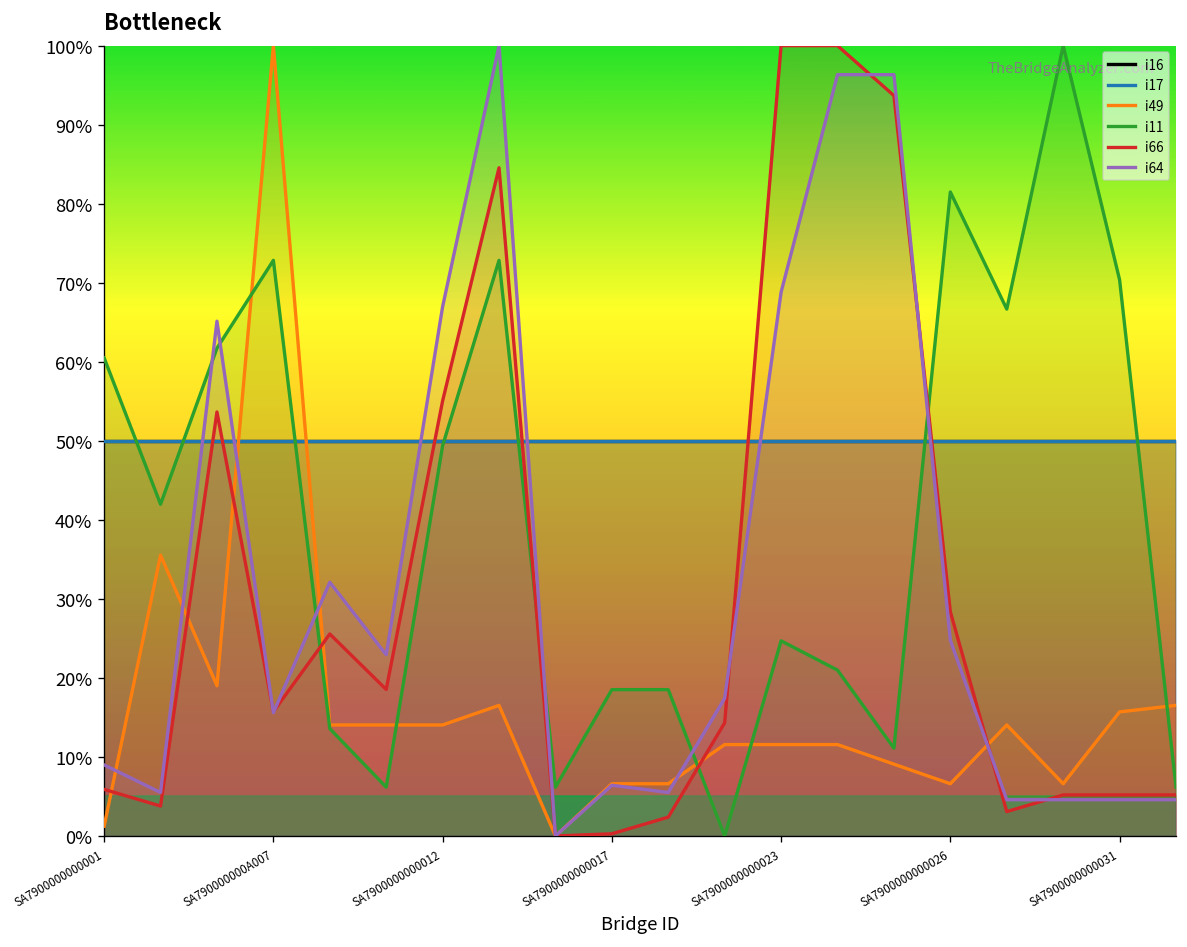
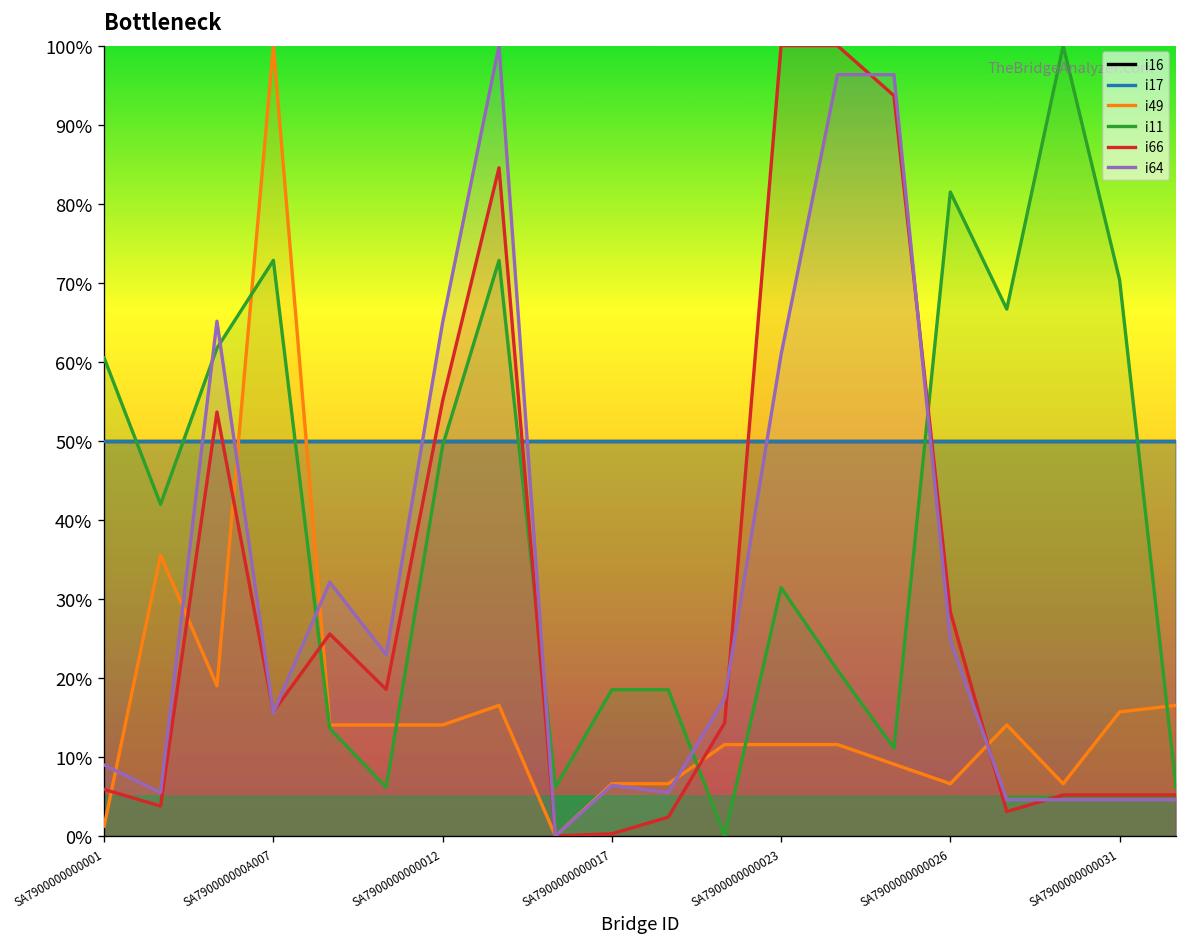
i64, SA7900000000012: 67% -> 65%
i11, SA7900000000023: 25% -> 31%
i64, SA7900000000023: 69% -> 61%
